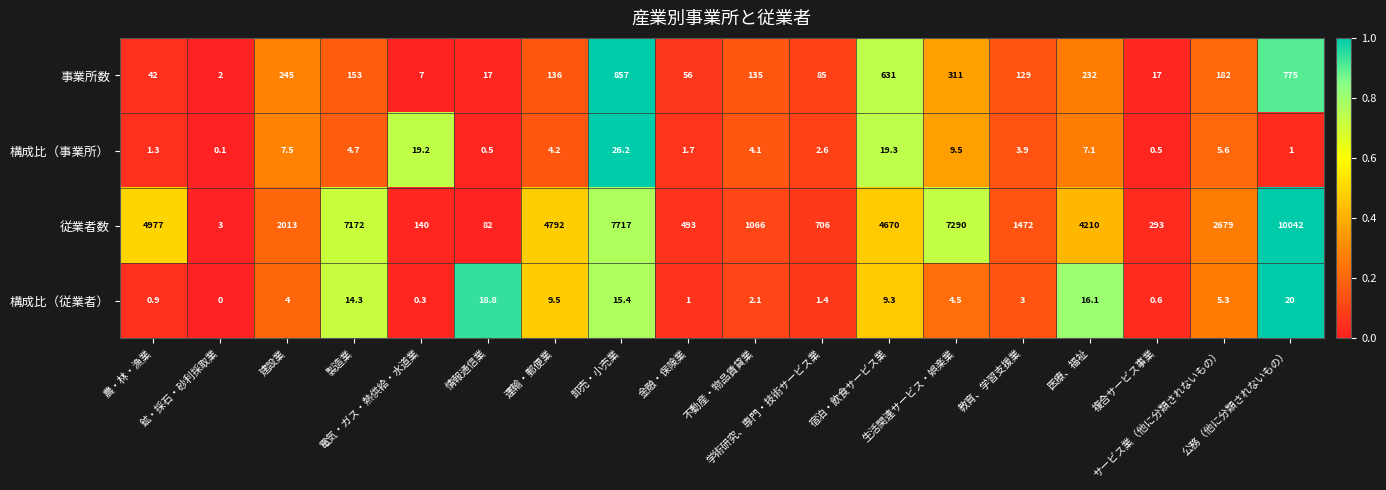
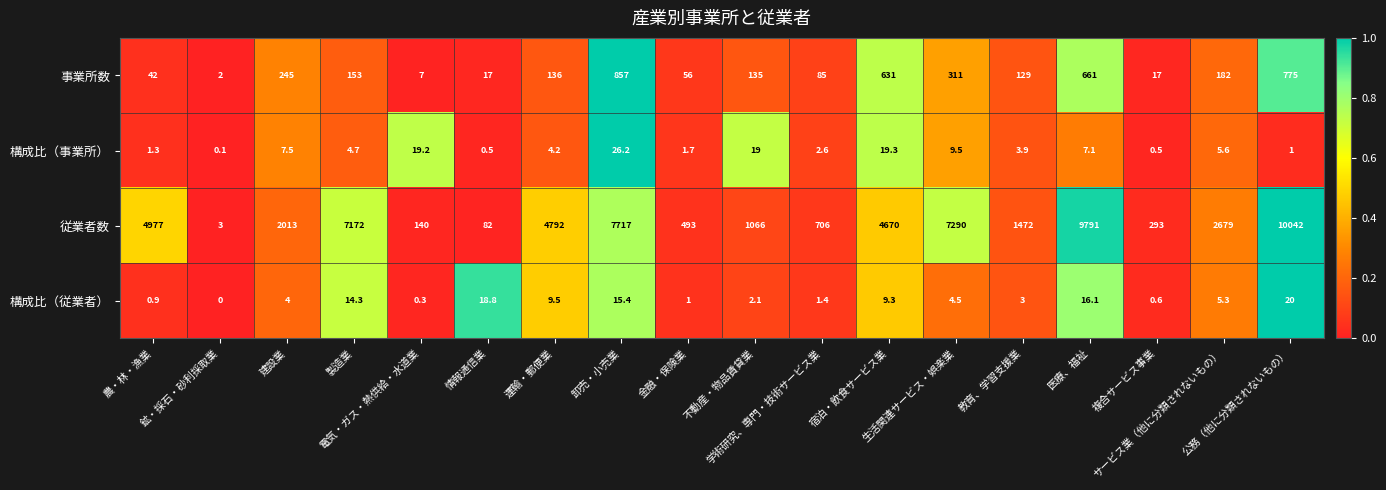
事業所数, 医療、福祉: 232 -> 661
構成比（事業所）, 不動産・物品賃貸業: 4.1 -> 19
従業者数, 医療、福祉: 4210 -> 9791
